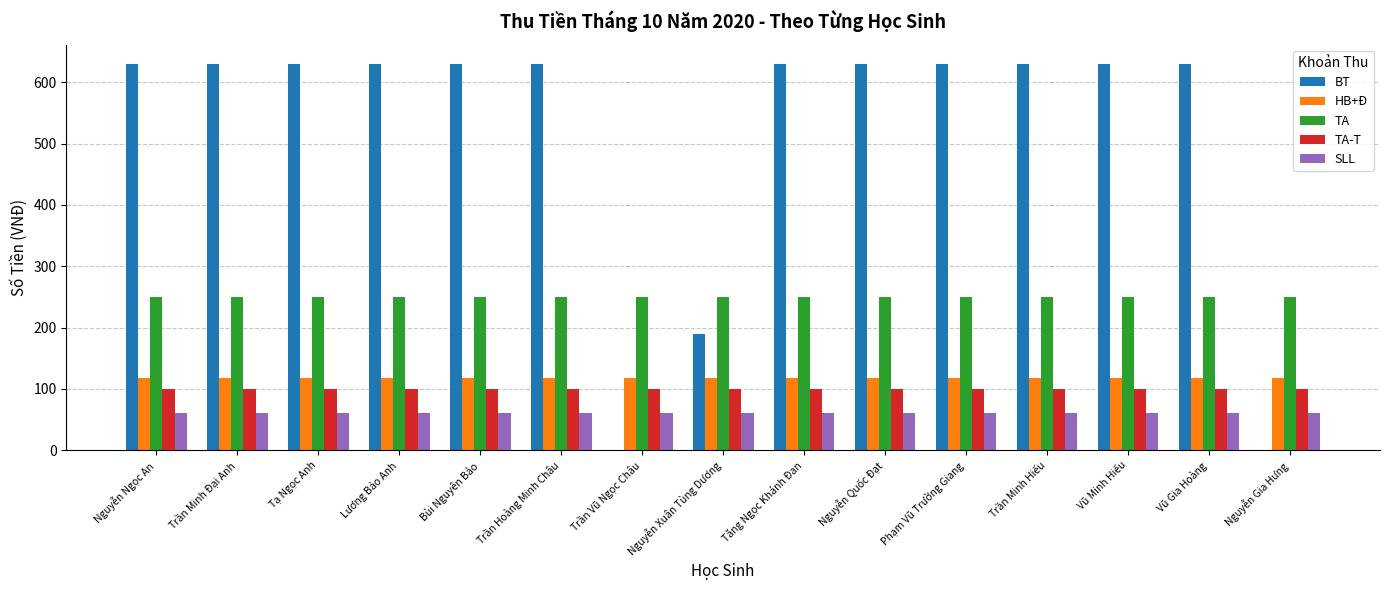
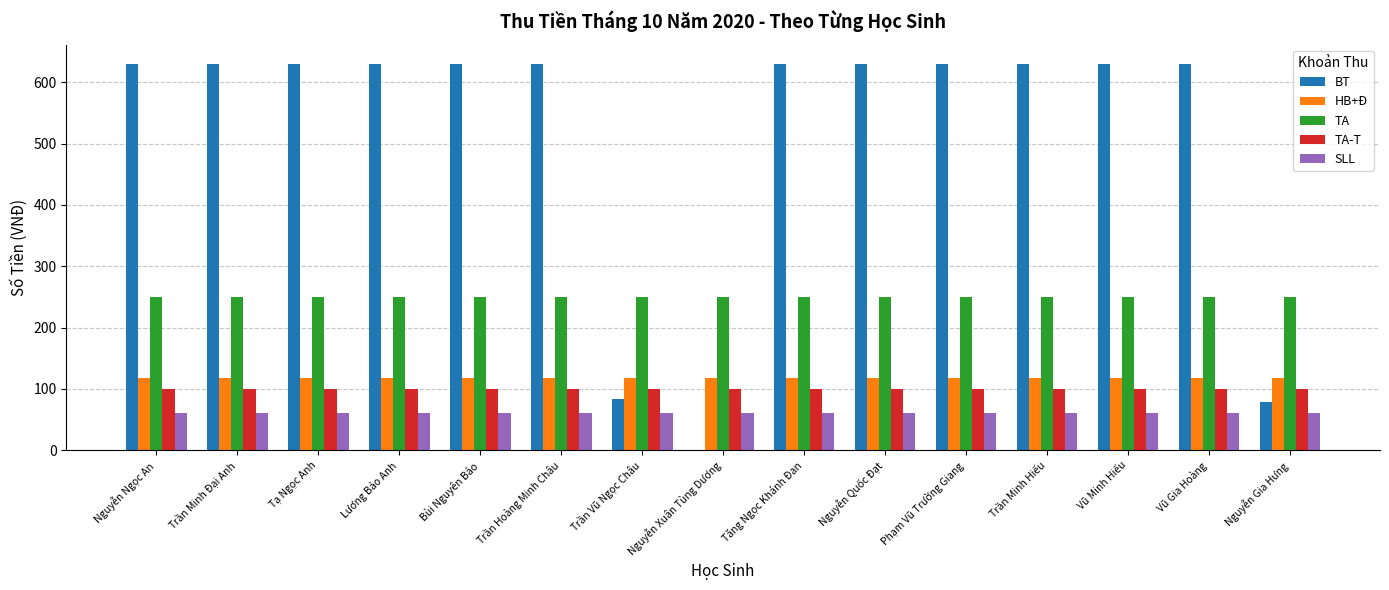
BT, Trần Vũ Ngọc Châu: 0 -> 80
BT, Nguyễn Xuân Tùng Dương: 190 -> 0
BT, Nguyễn Gia Hưng: 0 -> 80
